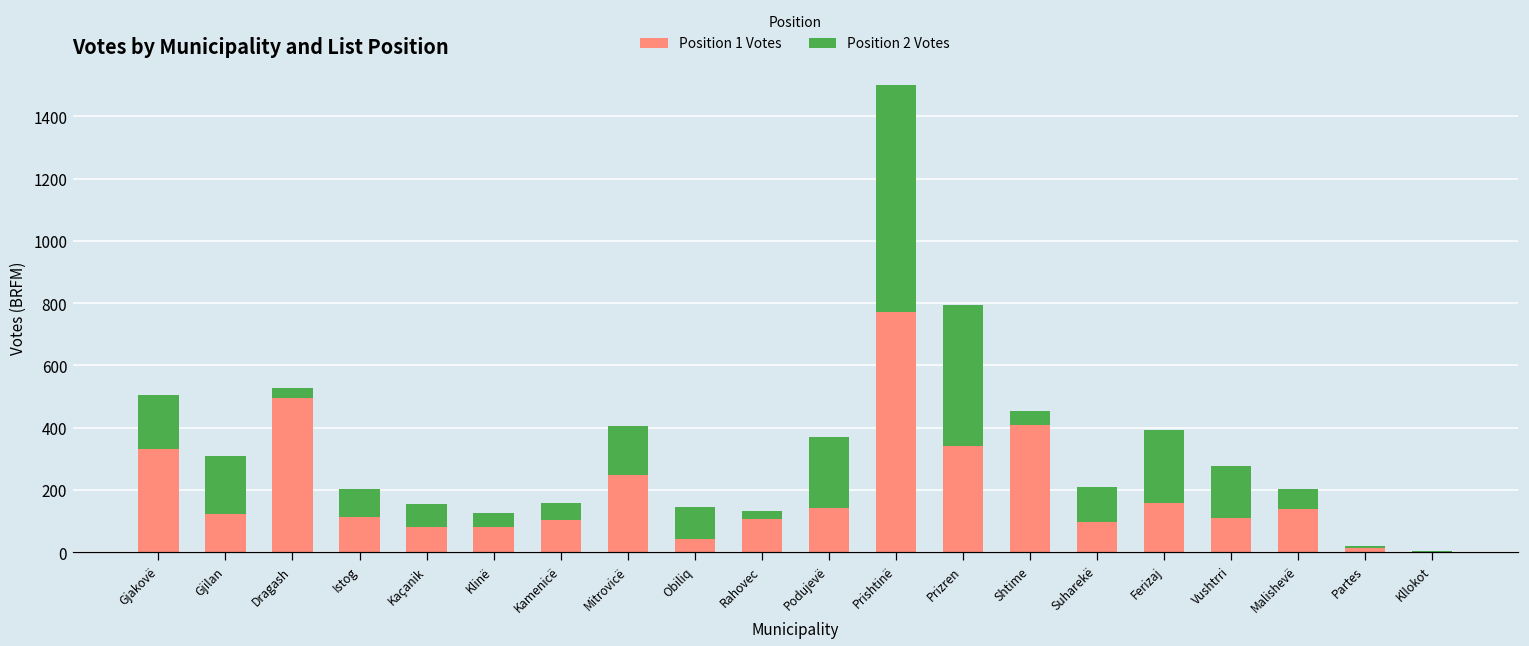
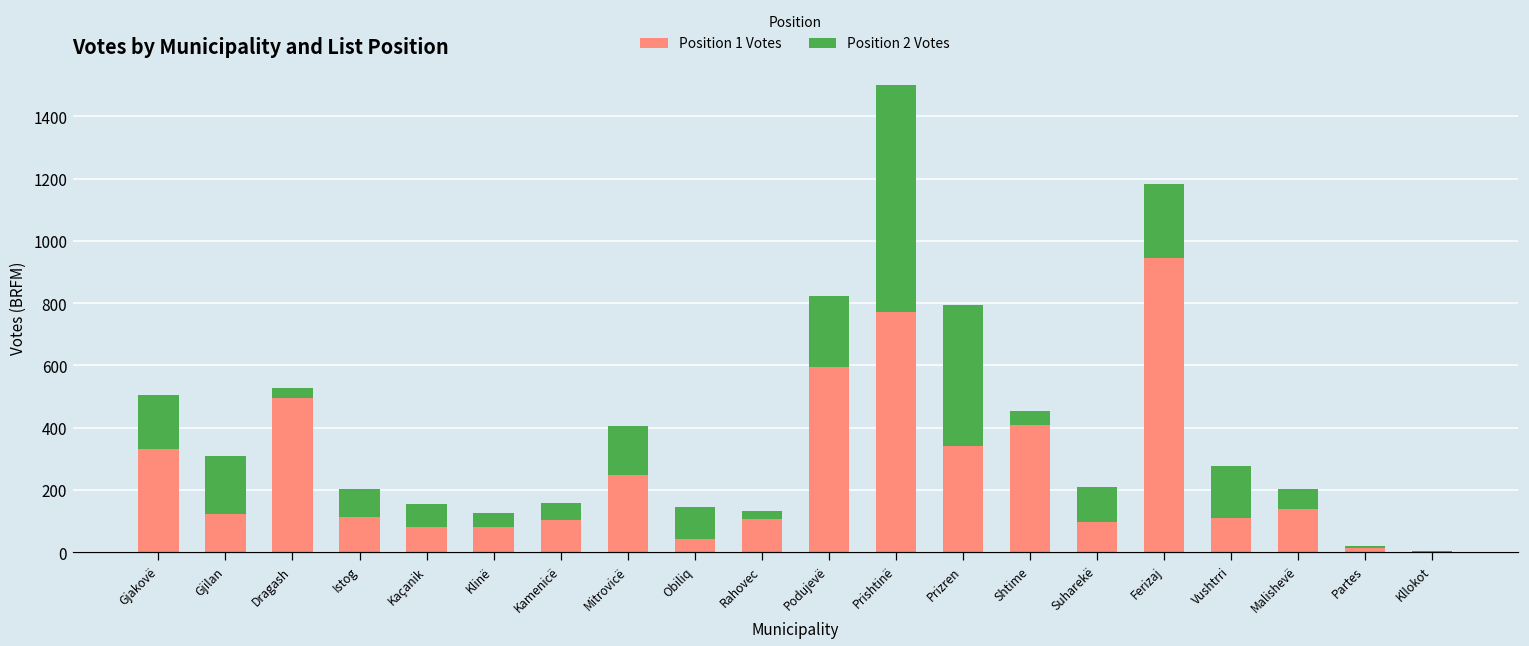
Position 1 Votes, Podujevë: 140 -> 600
Position 1 Votes, Ferizaj: 160 -> 950
